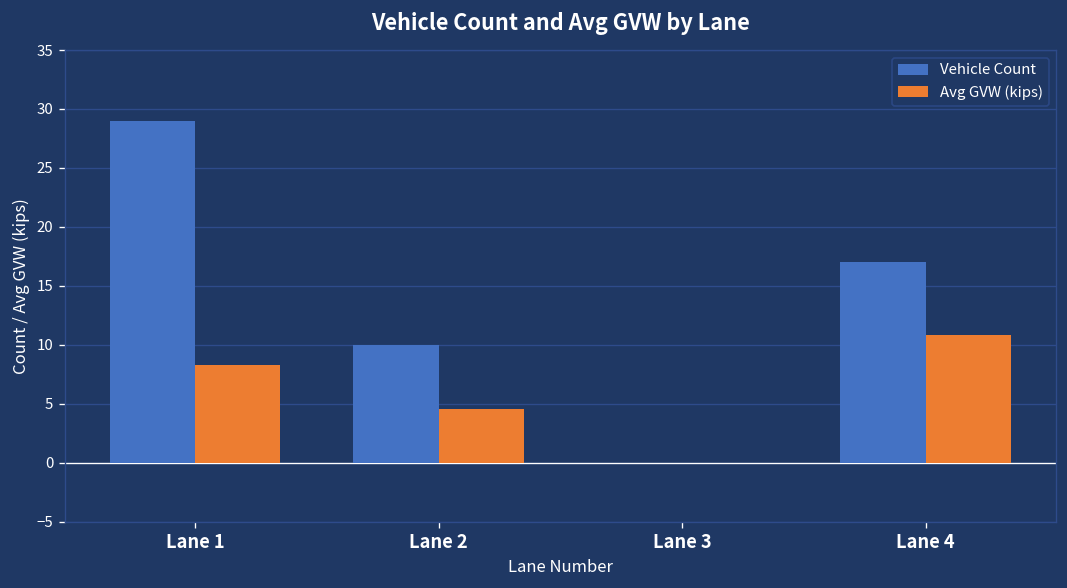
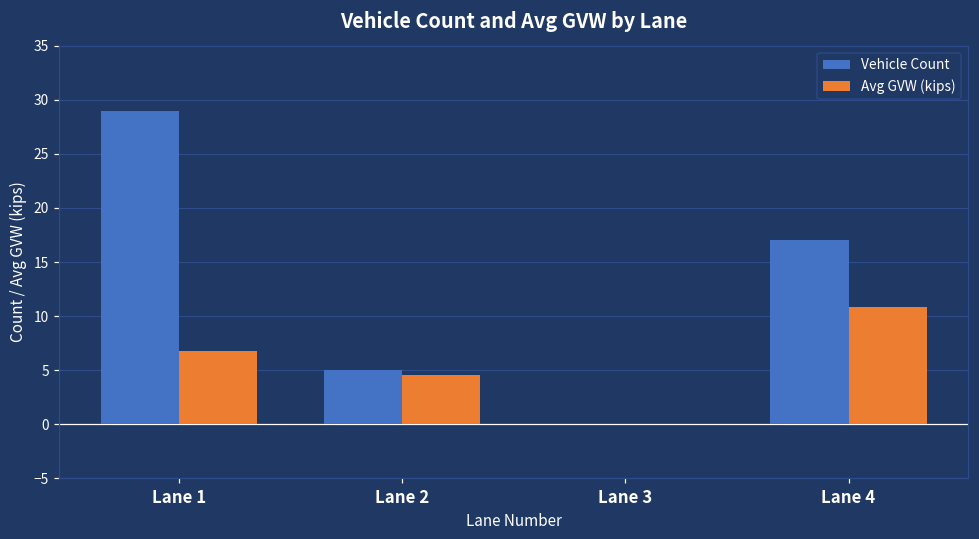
Avg GVW (kips), Lane 1: 8 -> 7
Vehicle Count, Lane 2: 10 -> 5
